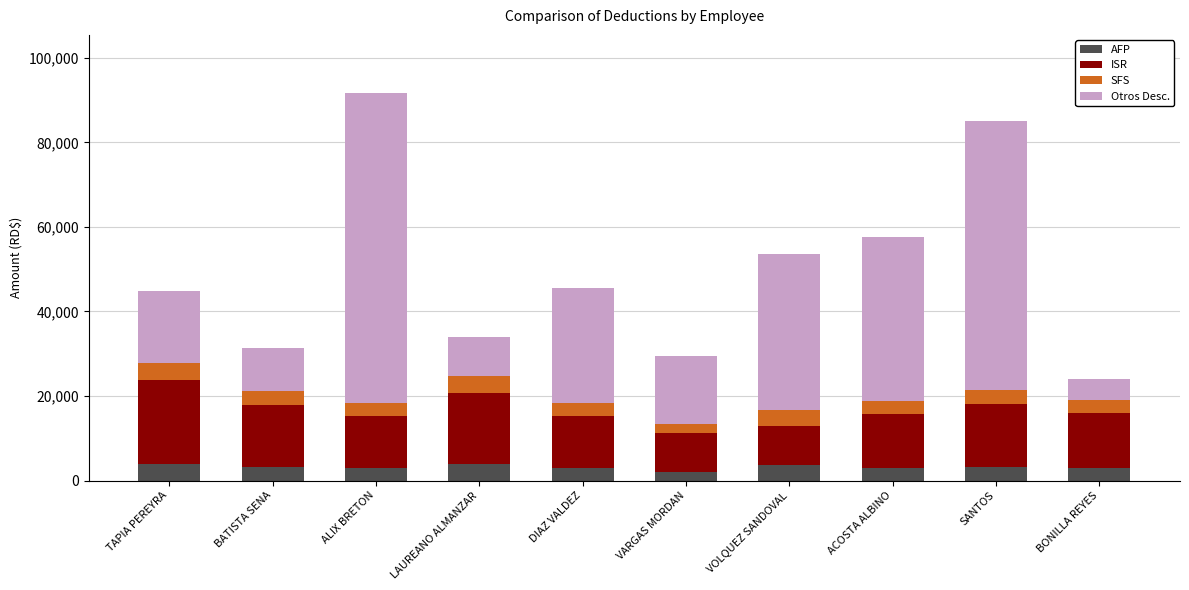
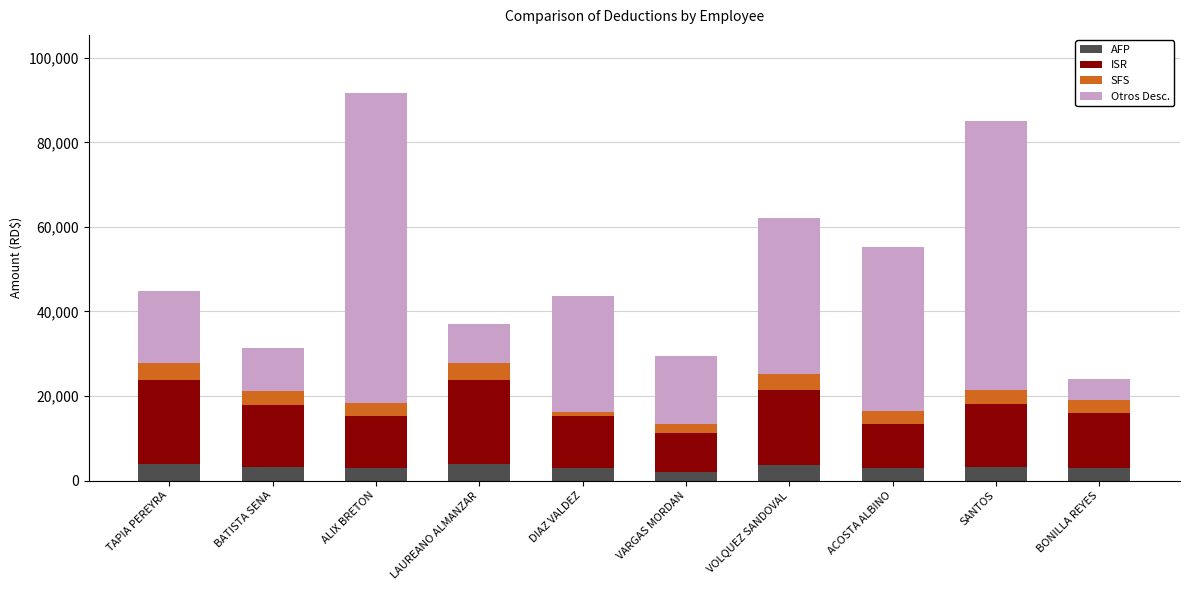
ISR, LAUREANO ALMANZAR: 17,000 -> 20,000
SFS, DIAZ VALDEZ: 3,000 -> 1,000
ISR, VOLQUEZ SANDOVAL: 9,000 -> 18,000
ISR, ACOSTA ALBINO: 13,000 -> 10,000
